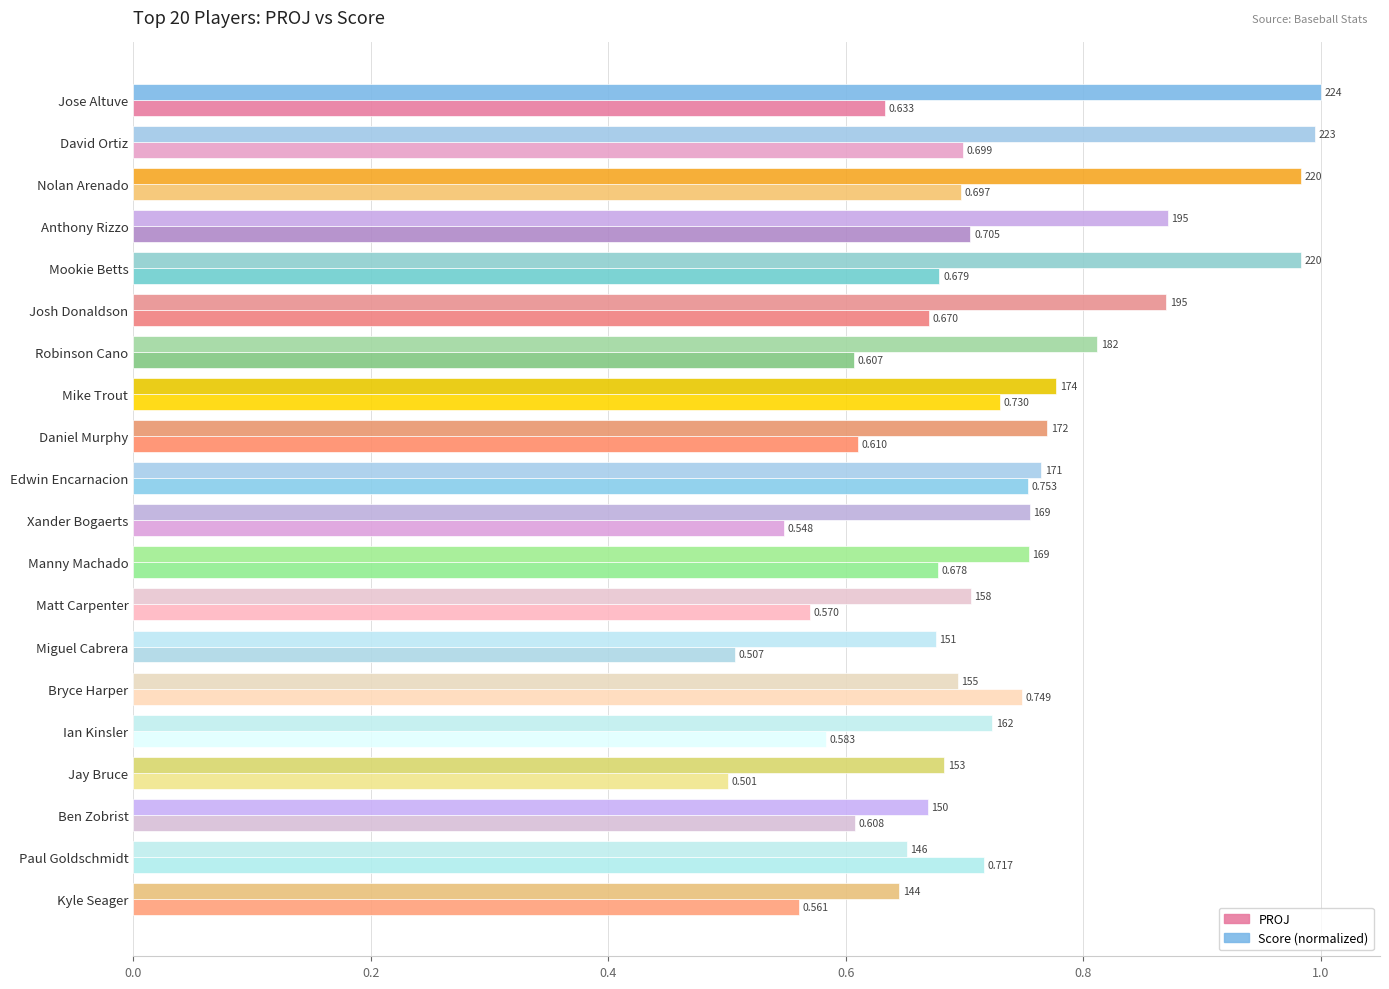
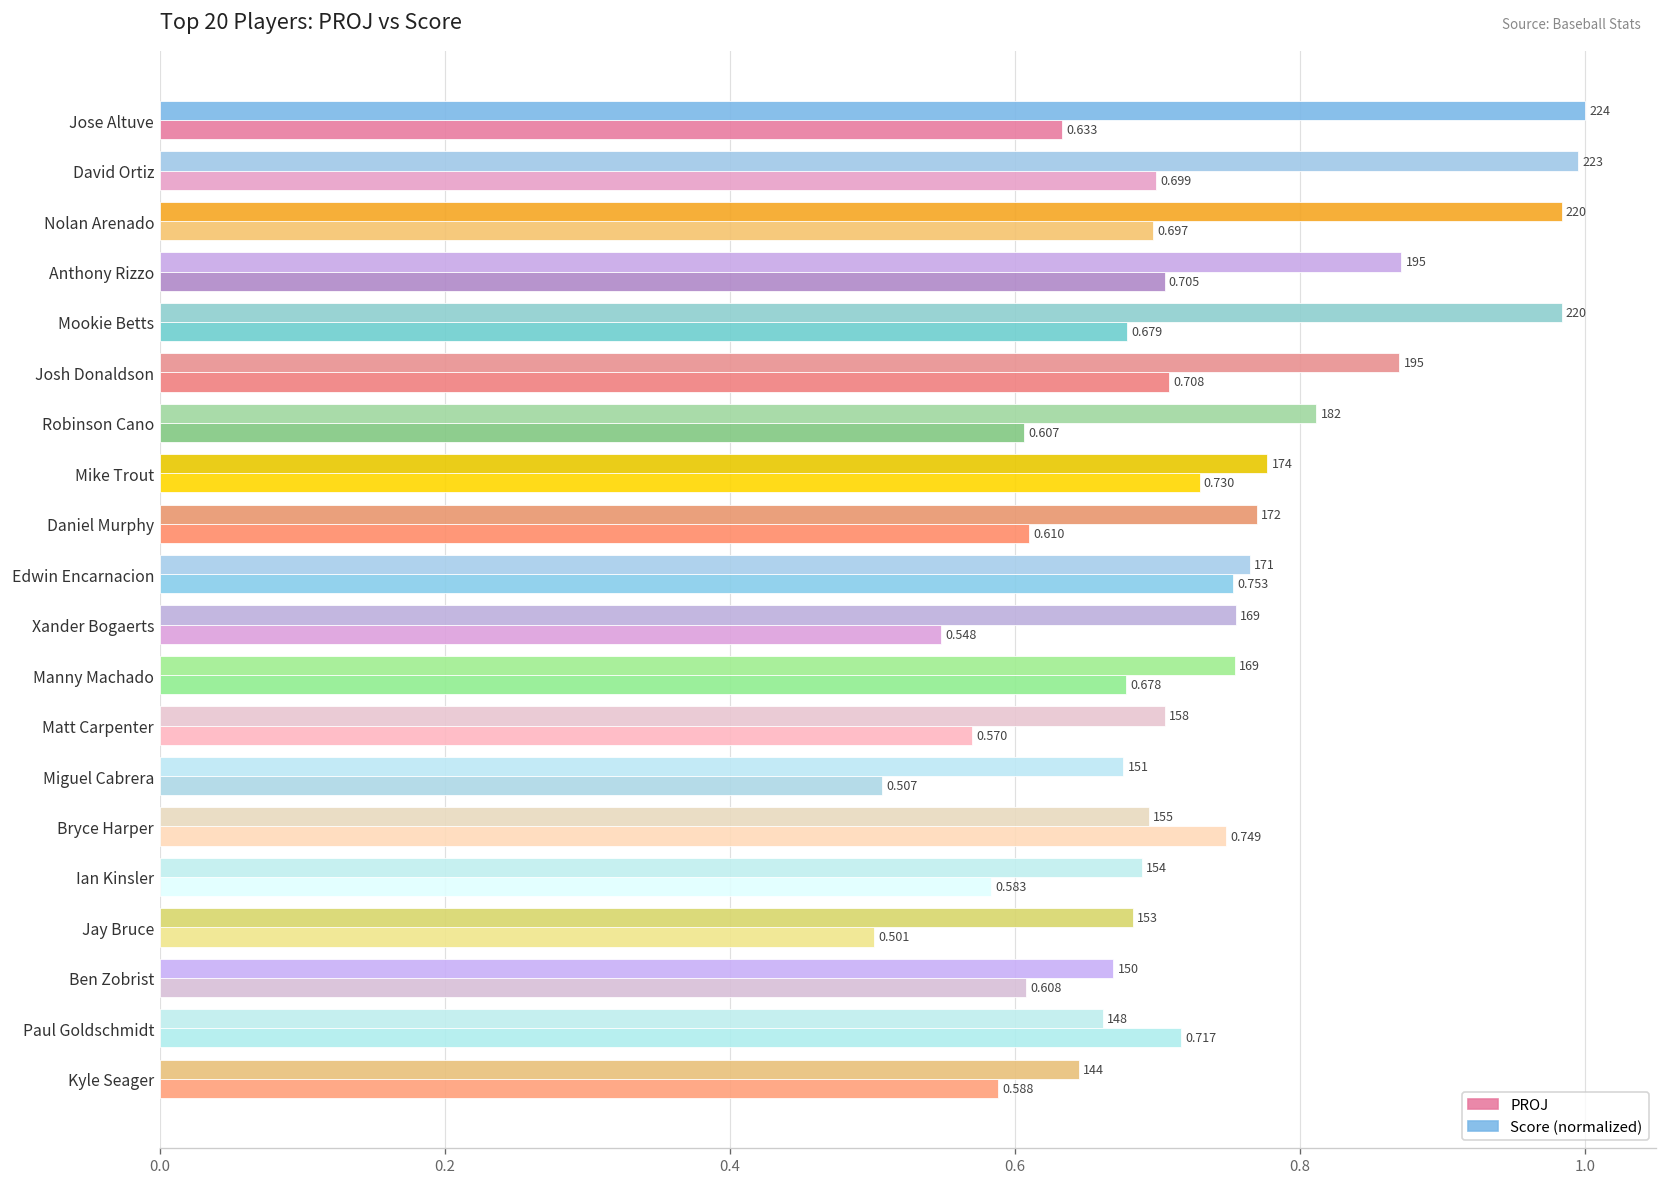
PROJ, Josh Donaldson: 0.670 -> 0.708
Score (normalized), Ian Kinsler: 162 -> 154
Score (normalized), Paul Goldschmidt: 146 -> 148
PROJ, Kyle Seager: 0.561 -> 0.588
